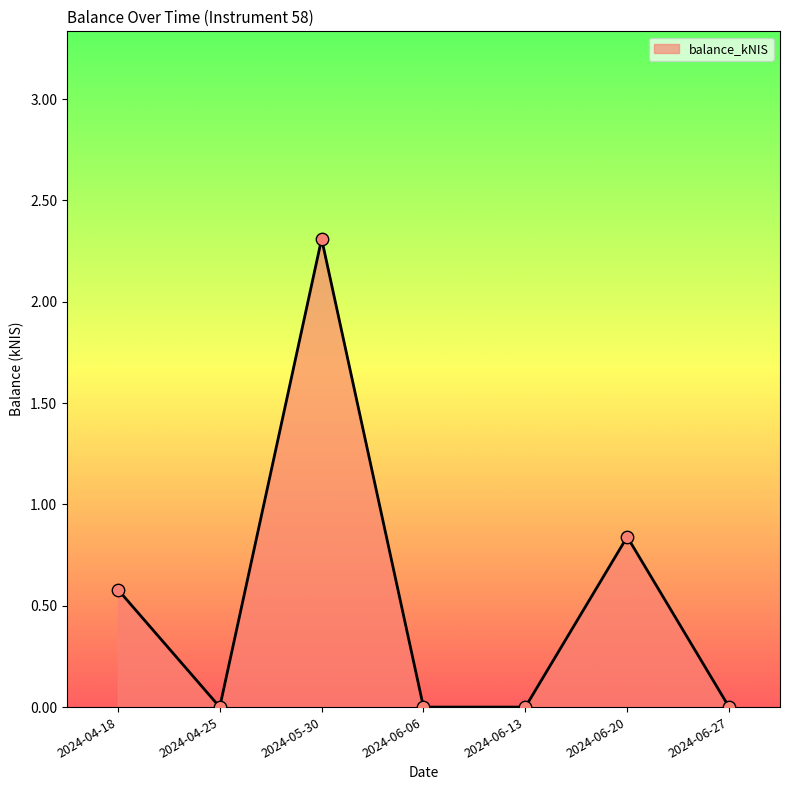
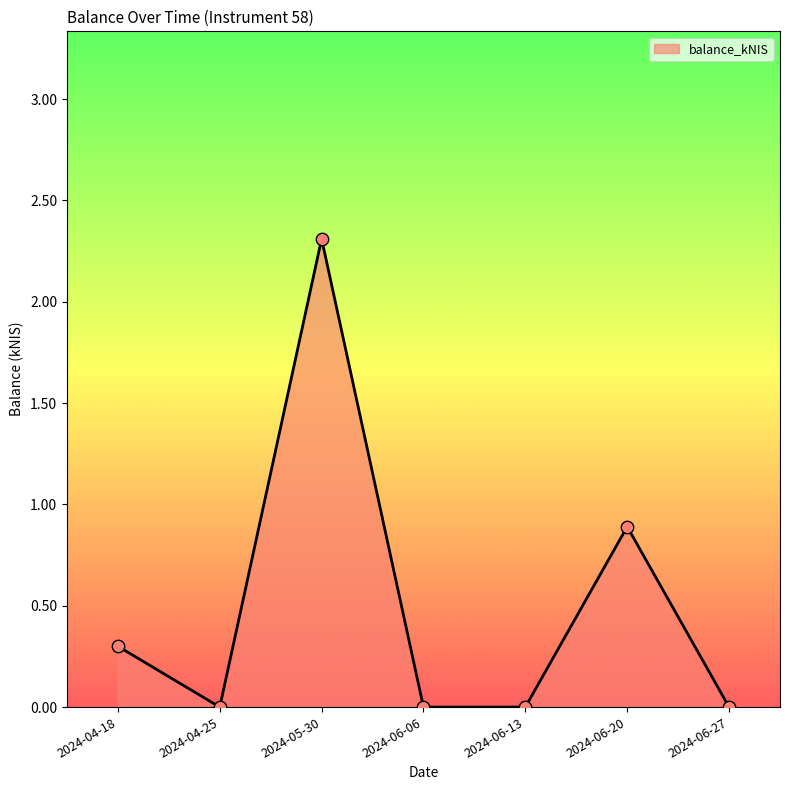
2024-04-18: 0.58 -> 0.30
2024-06-20: 0.84 -> 0.89
